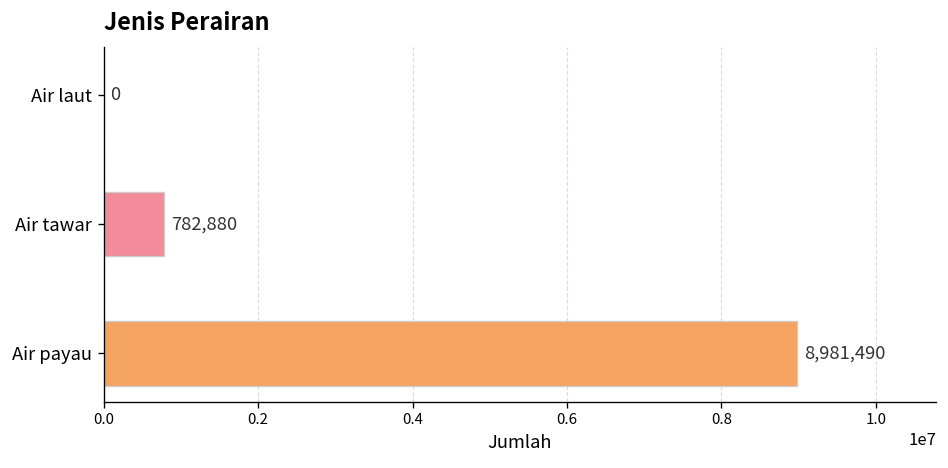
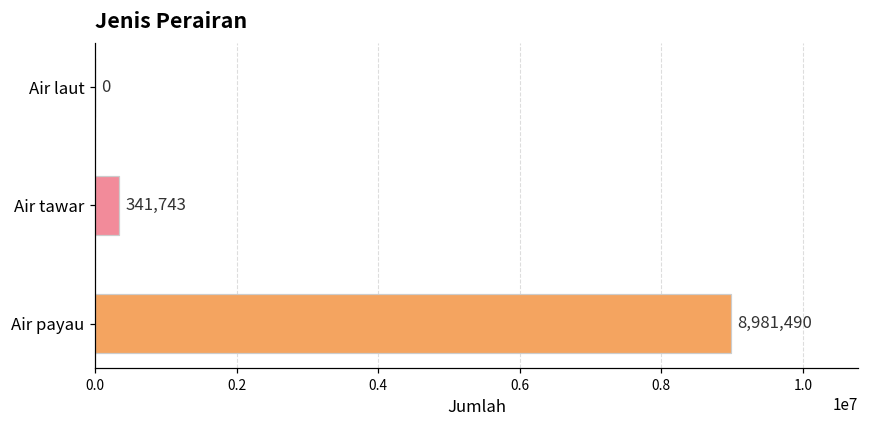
Air tawar: 782,880 -> 341,743
